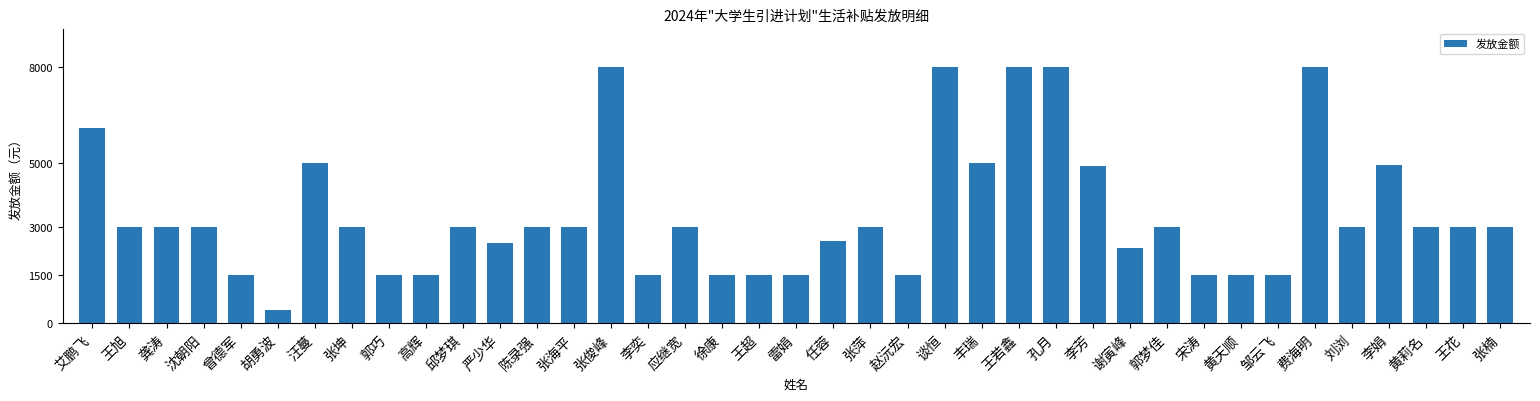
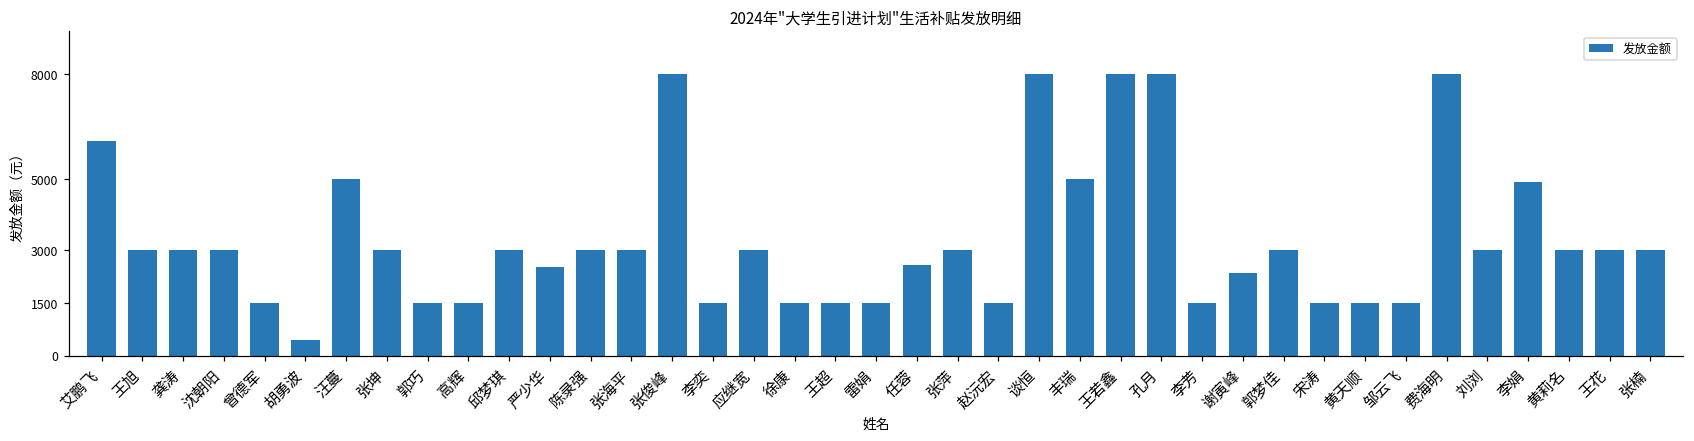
李芳: 4900 -> 1500
